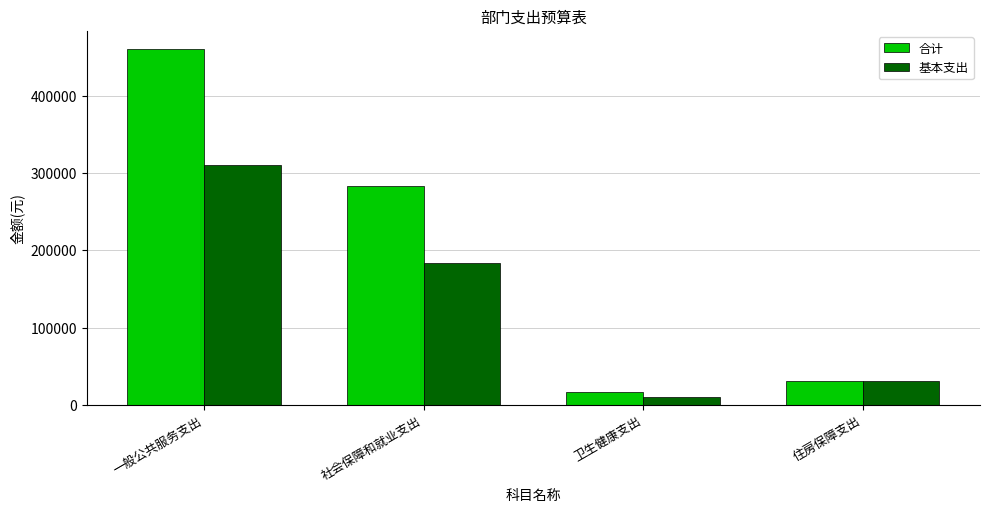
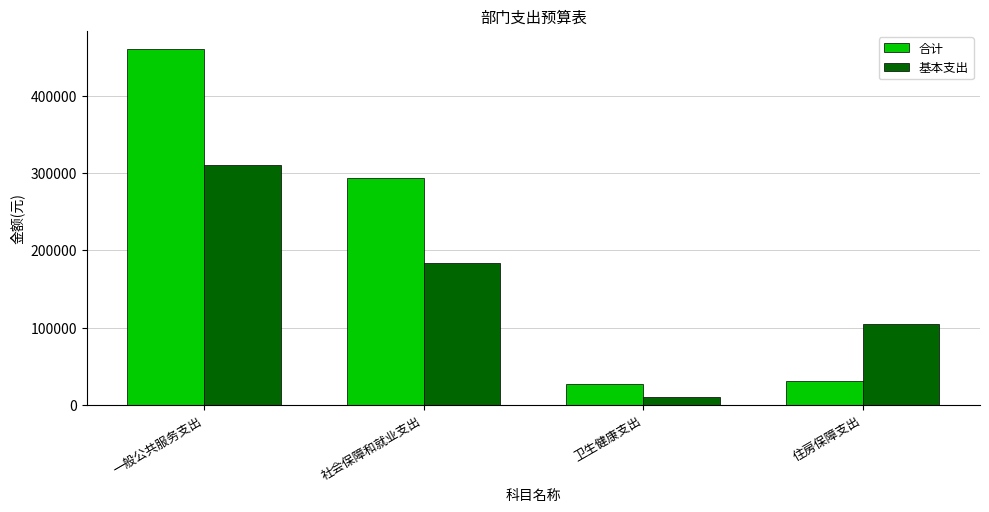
合计, 社会保障和就业支出: 280000 -> 290000
合计, 卫生健康支出: 20000 -> 30000
基本支出, 住房保障支出: 30000 -> 110000
